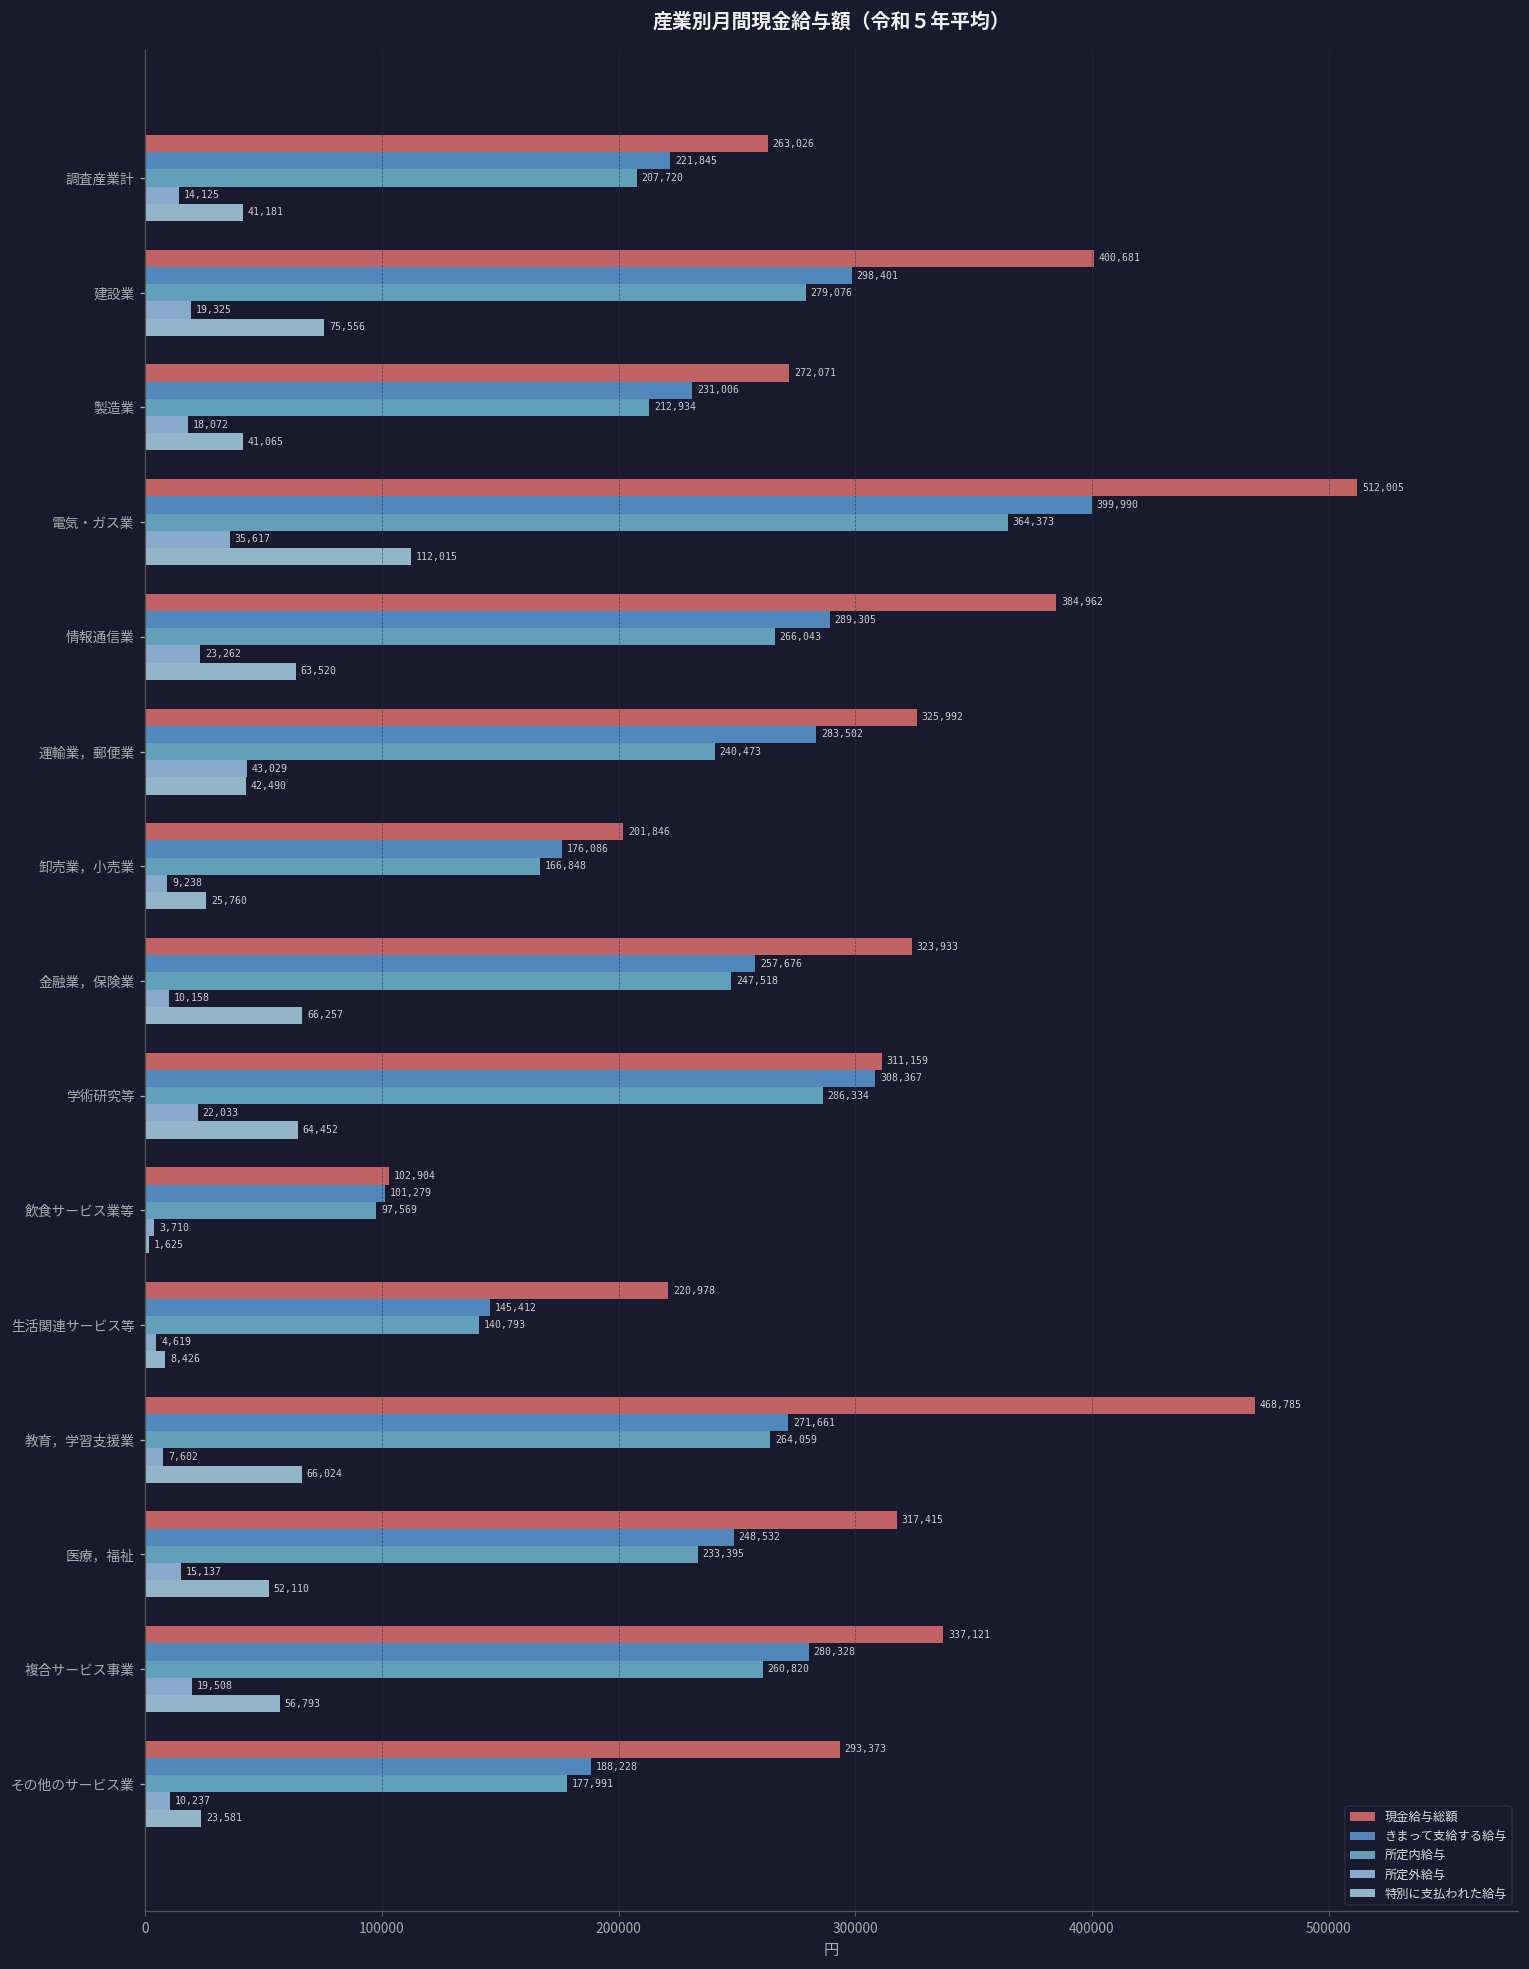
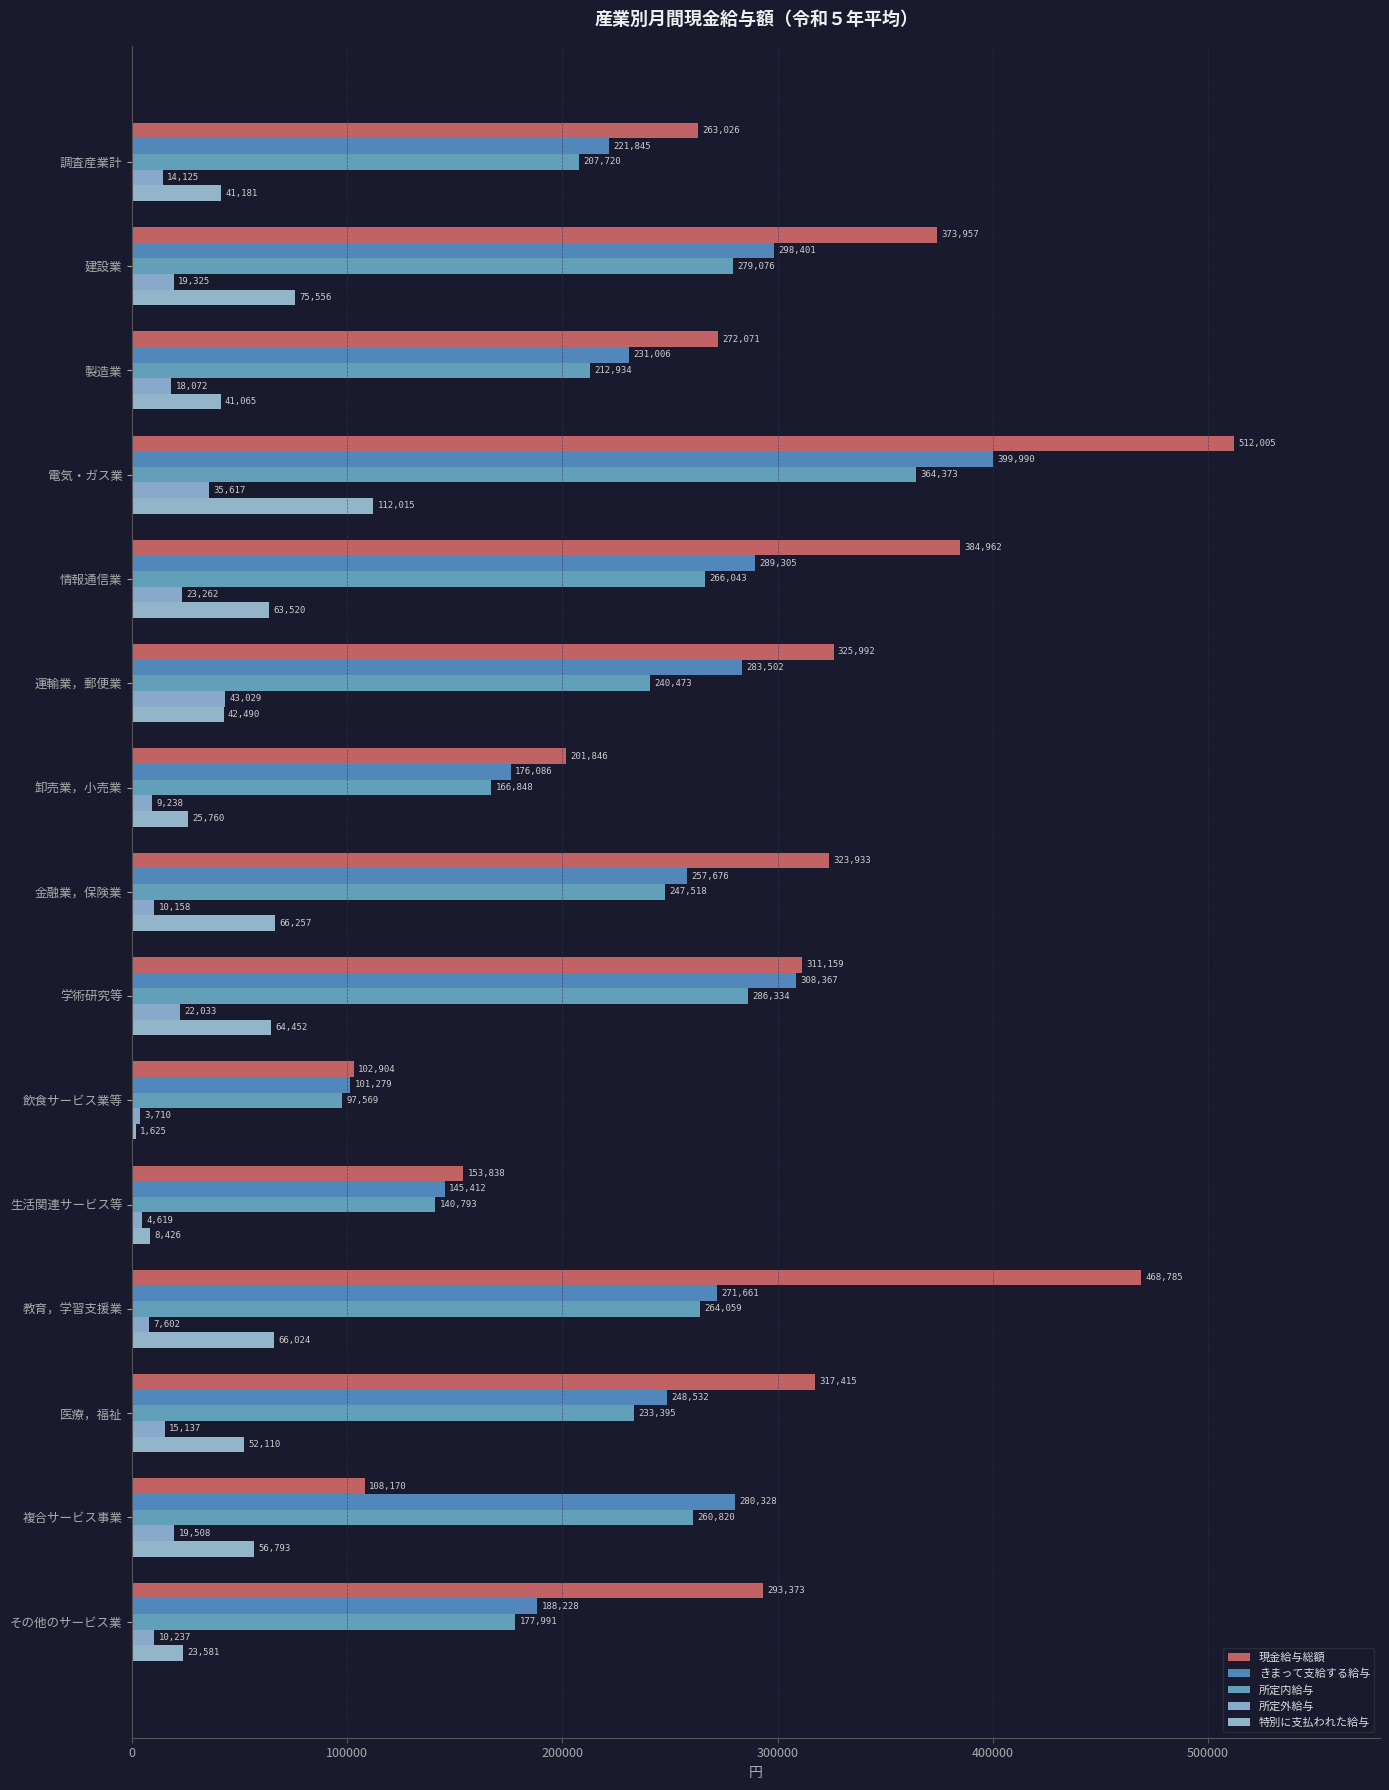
現金給与総額, 建設業: 400,681 -> 373,957
現金給与総額, 生活関連サービス等: 220,978 -> 153,838
現金給与総額, 複合サービス事業: 337,121 -> 108,170
